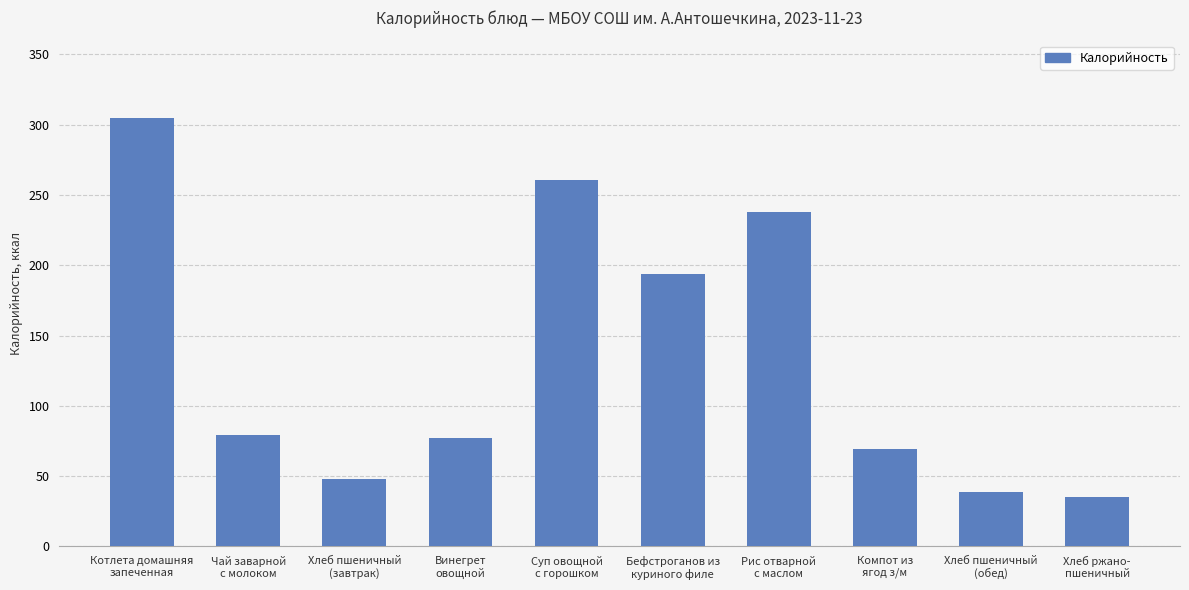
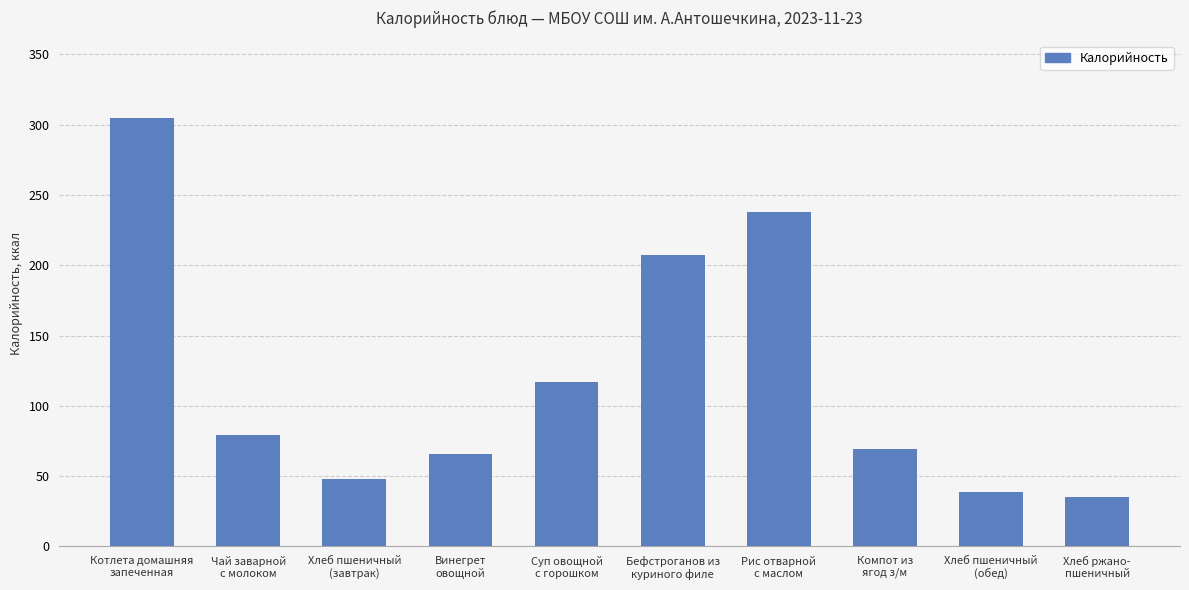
Винегрет овощной: 77 -> 66
Суп овощной с горошком: 261 -> 117
Бефстроганов из куриного филе: 194 -> 207
